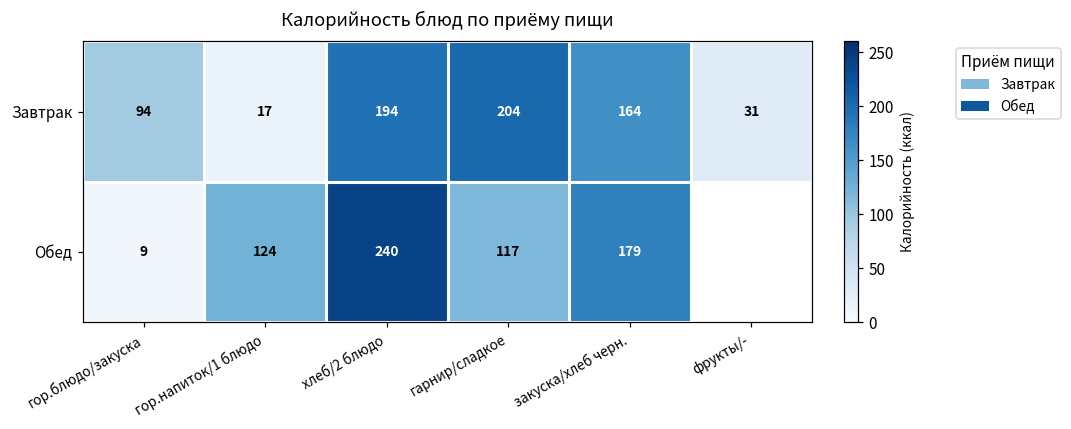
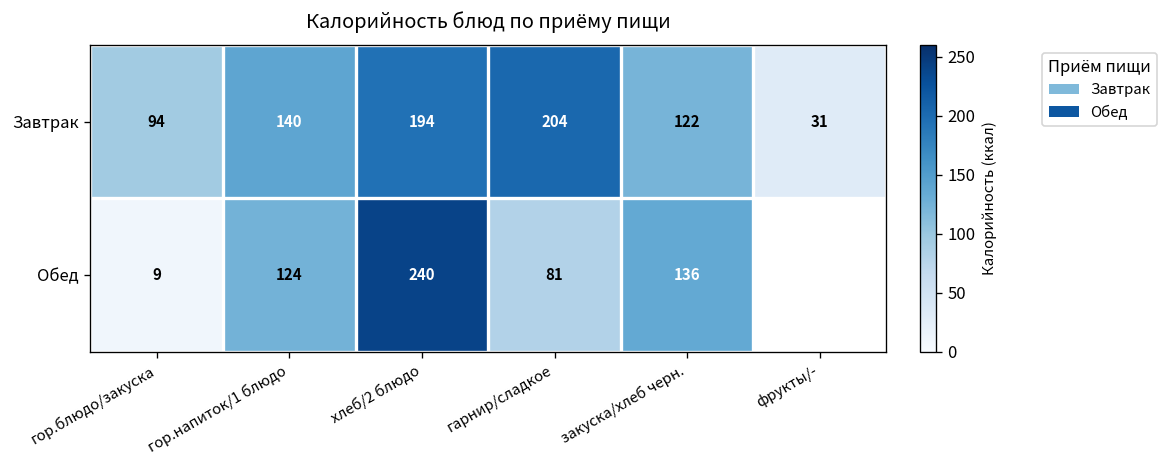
Завтрак, гор.напиток/1 блюдо: 17 -> 140
Завтрак, закуска/хлеб черн.: 164 -> 122
Обед, гарнир/сладкое: 117 -> 81
Обед, закуска/хлеб черн.: 179 -> 136
